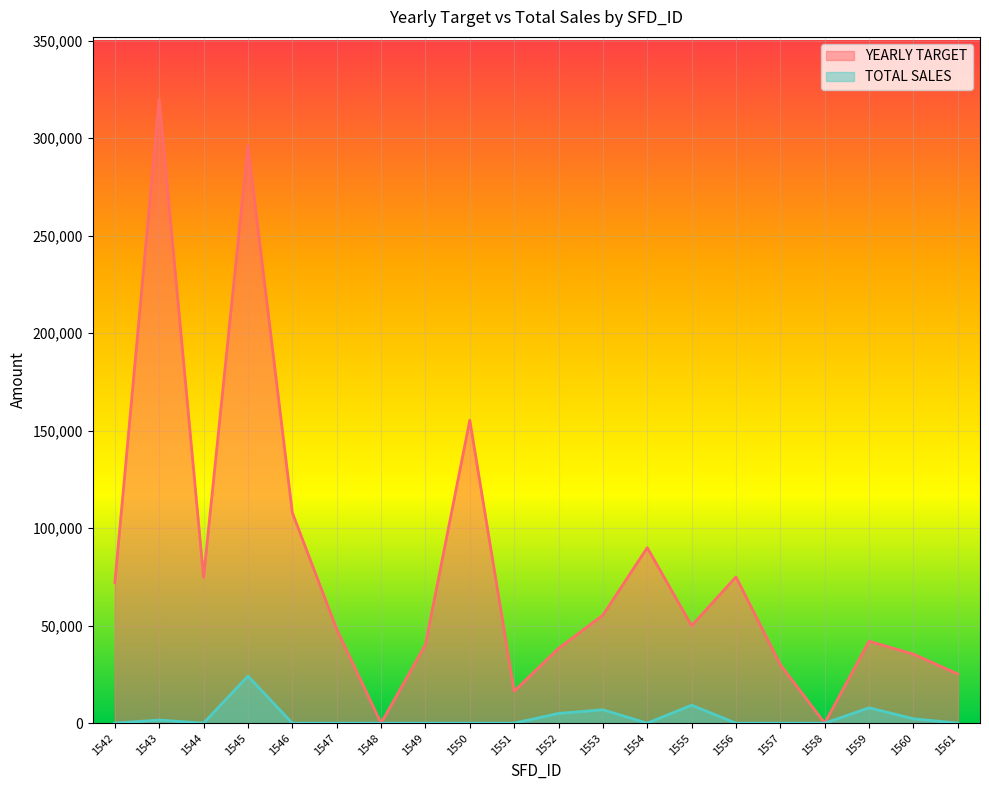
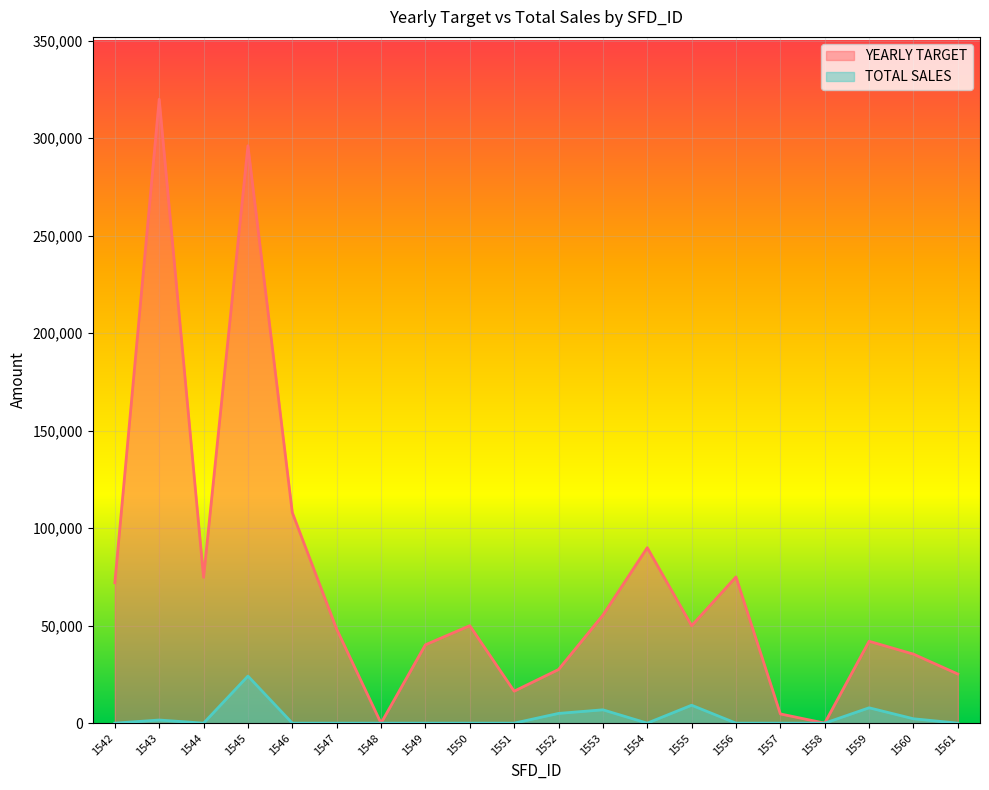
YEARLY TARGET, 1550: 155,000 -> 50,000
YEARLY TARGET, 1552: 38,000 -> 28,000
YEARLY TARGET, 1557: 30,000 -> 5,000
